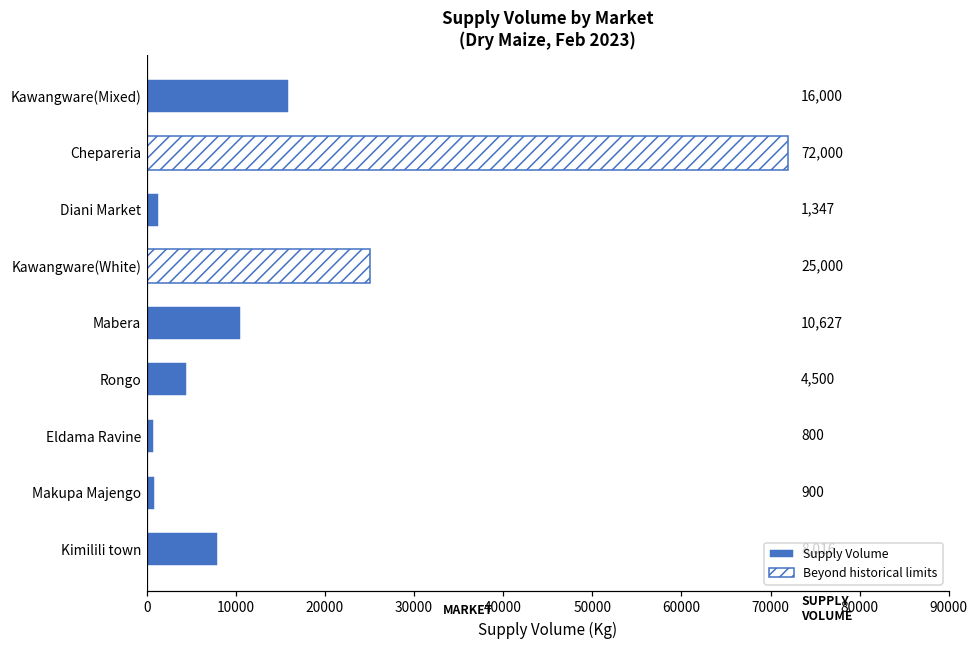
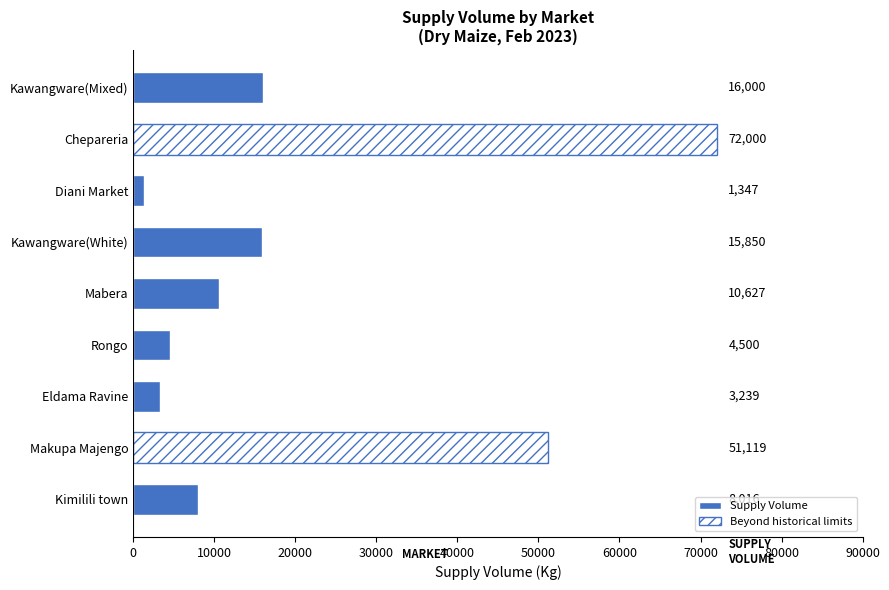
Kawangware(White): 25,000 -> 15,850
Eldama Ravine: 800 -> 3,239
Makupa Majengo: 900 -> 51,119
